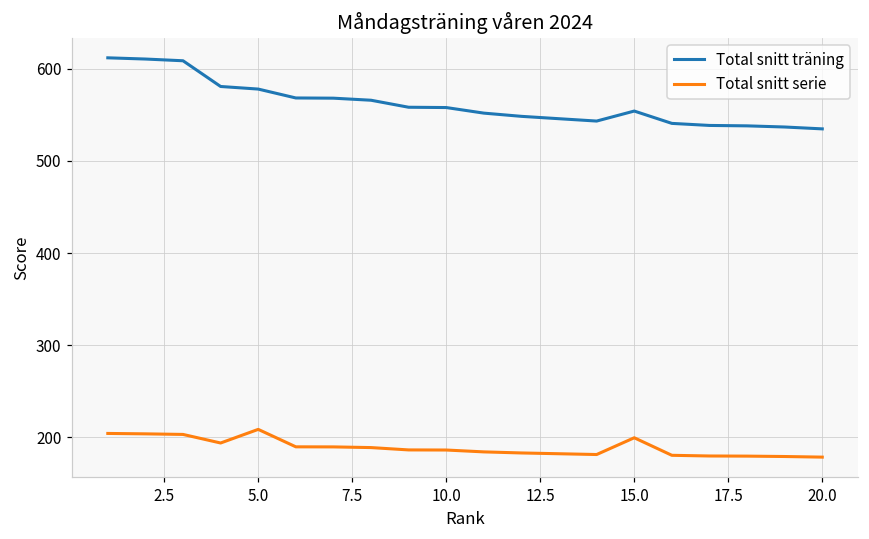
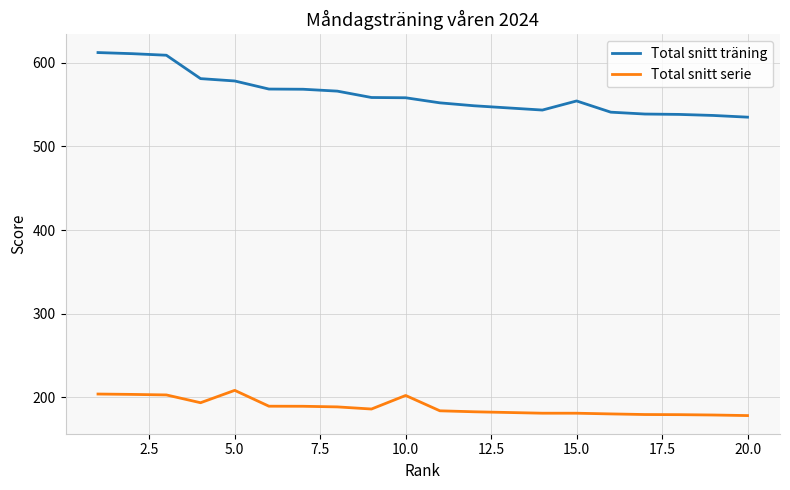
Total snitt serie, 10.0: 190 -> 200
Total snitt serie, 15.0: 200 -> 180
